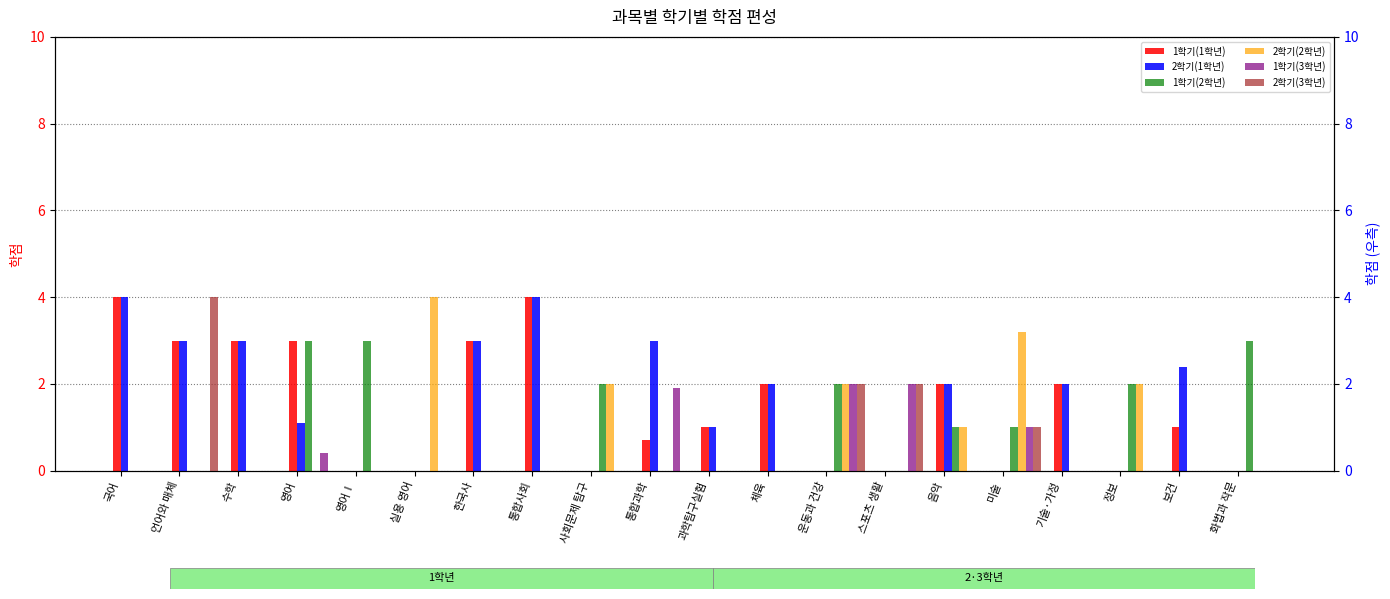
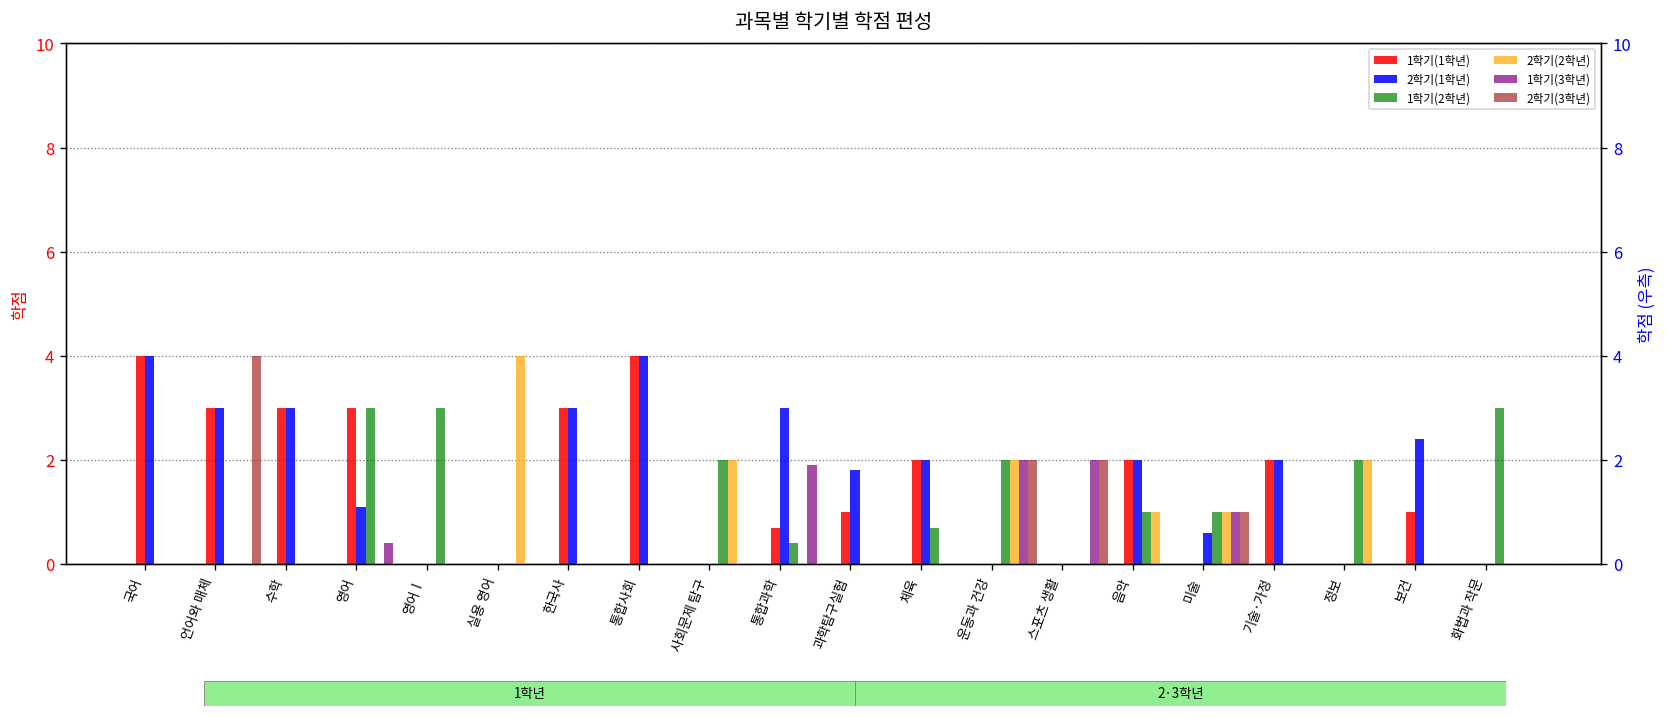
2학기(1학년), 과학탐구실험: 1.0 -> 1.8
2학기(1학년), 미술: 0.0 -> 0.6
1학기(2학년), 통합과학: 0.0 -> 0.4
1학기(2학년), 체육: 0.0 -> 0.7
2학기(2학년), 미술: 3.2 -> 1.0
